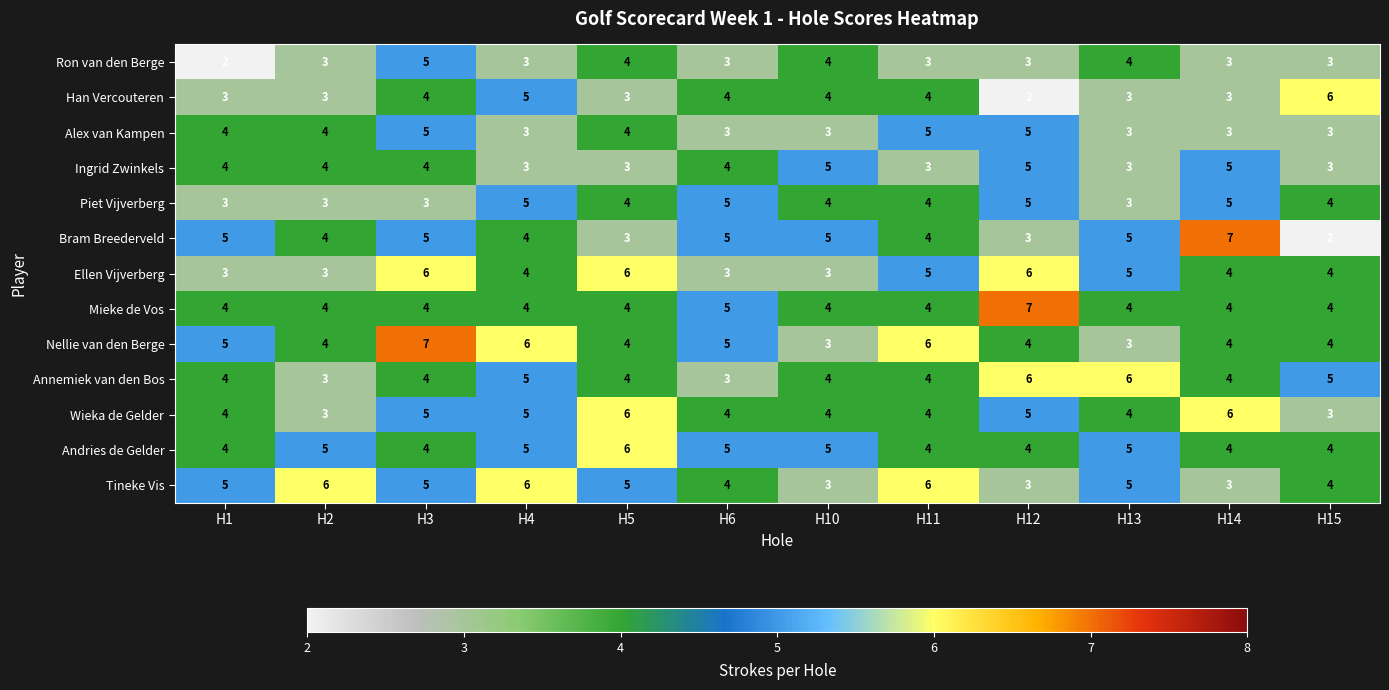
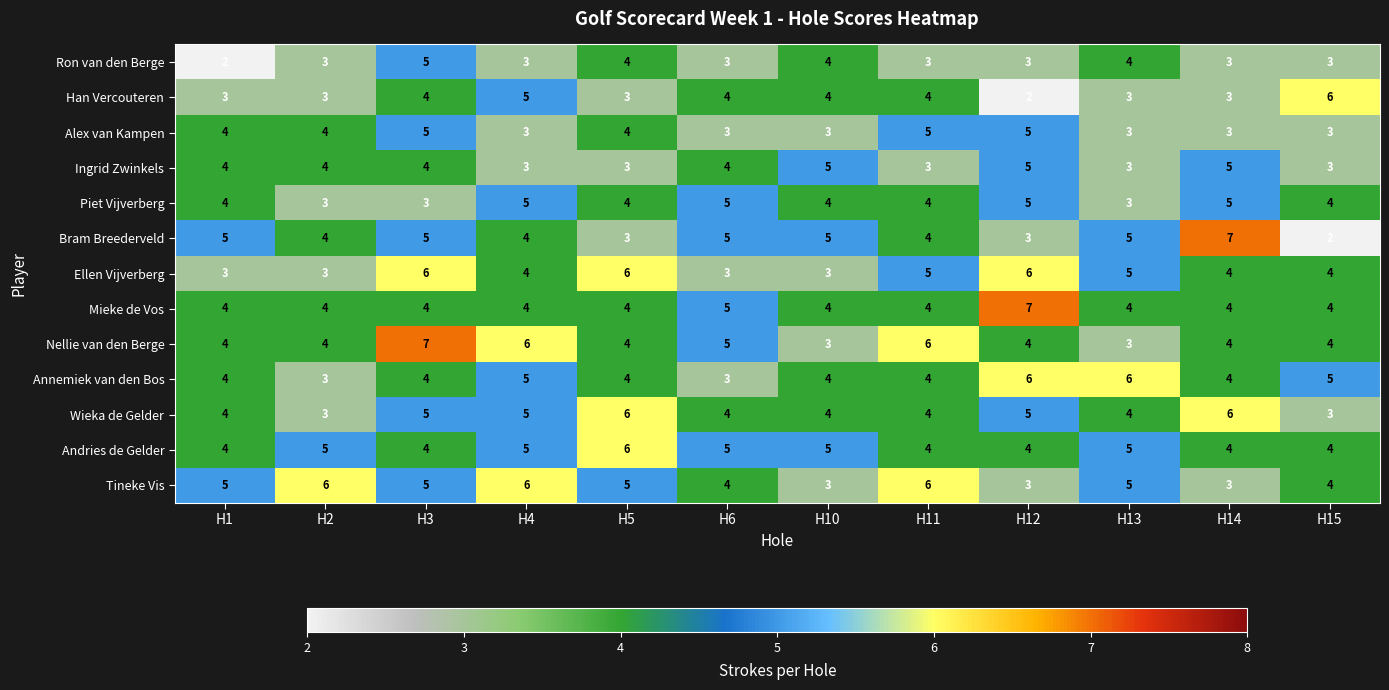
Piet Vijverberg, H1: 3 -> 4
Nellie van den Berge, H1: 5 -> 4
